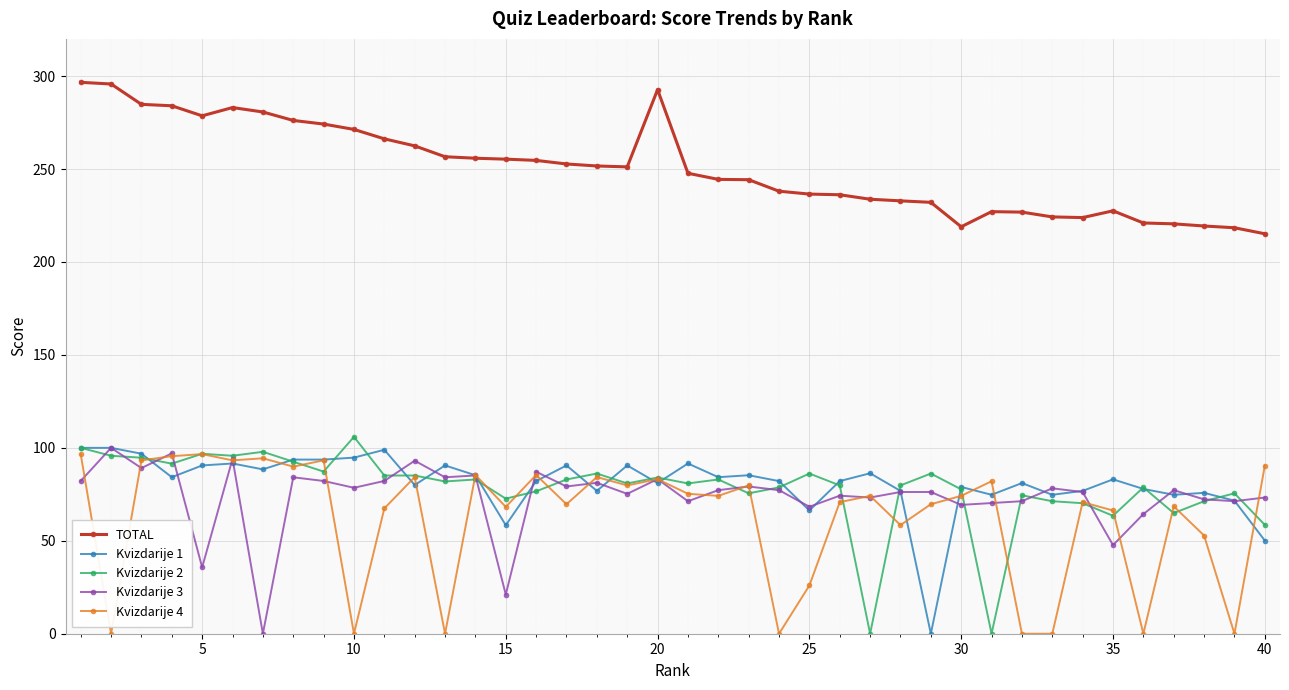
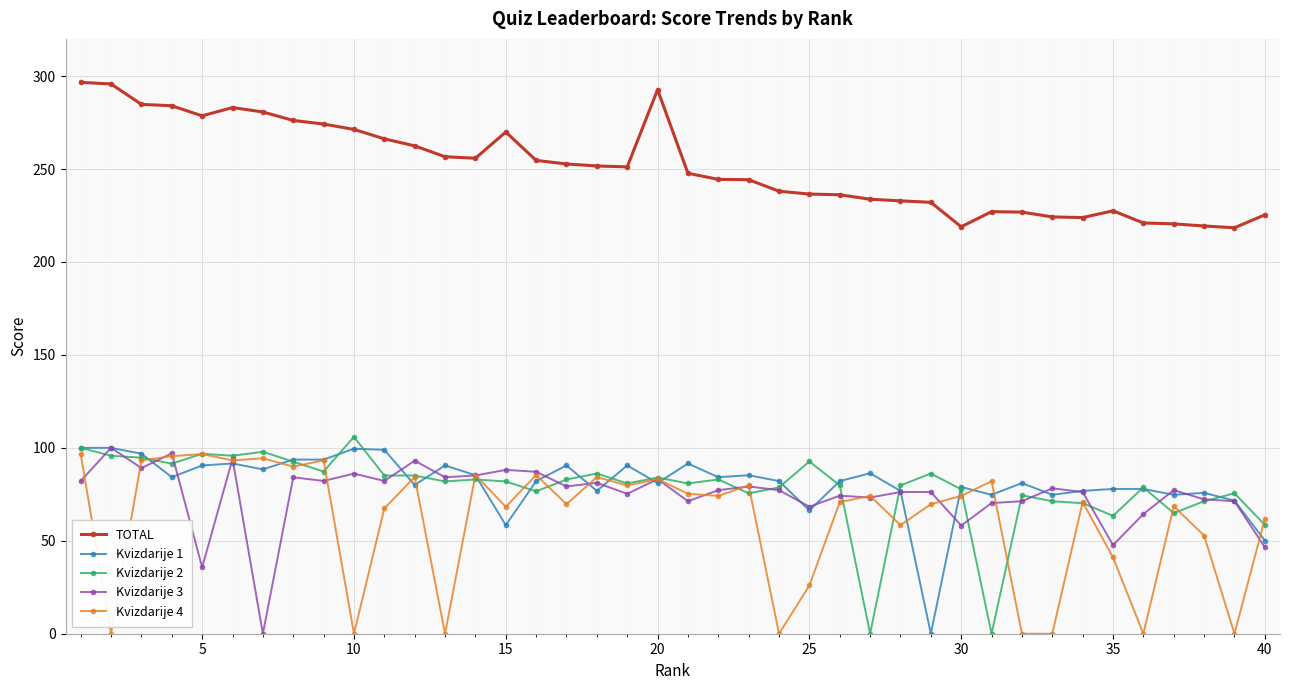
Kvizdarije 1, 10: 95 -> 100
Kvizdarije 3, 10: 79 -> 86
TOTAL, 15: 255 -> 270
Kvizdarije 2, 15: 73 -> 82
Kvizdarije 3, 15: 21 -> 88
Kvizdarije 2, 25: 86 -> 93
Kvizdarije 3, 30: 69 -> 58
Kvizdarije 1, 35: 83 -> 78
Kvizdarije 4, 35: 66 -> 41
TOTAL, 40: 215 -> 225
Kvizdarije 3, 40: 73 -> 47
Kvizdarije 4, 40: 90 -> 62
